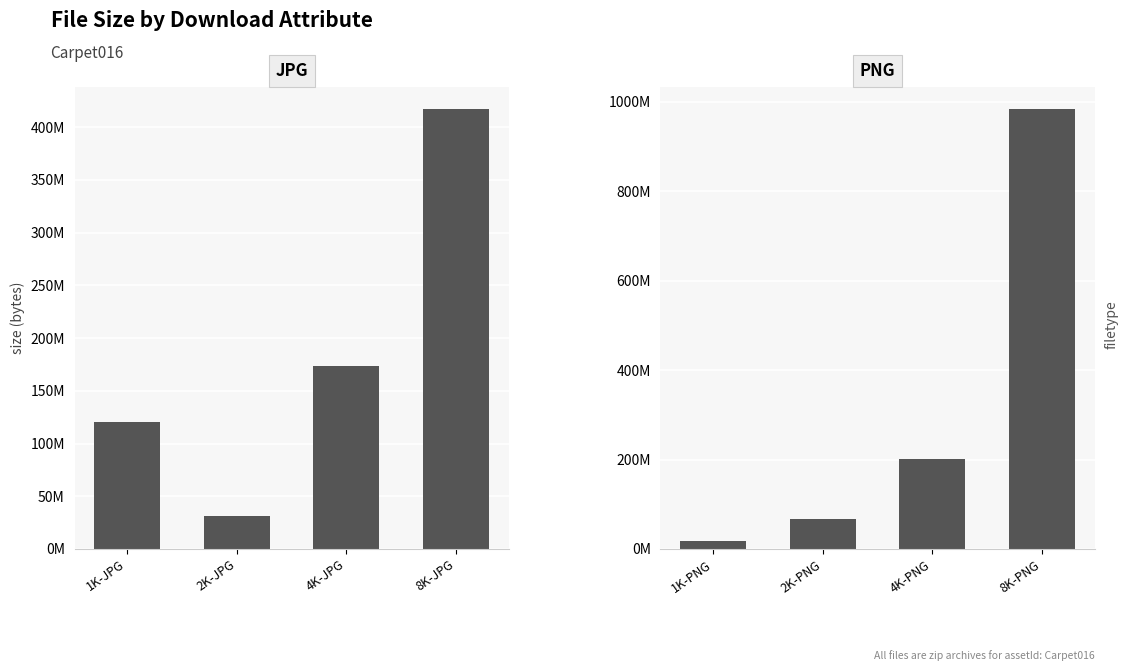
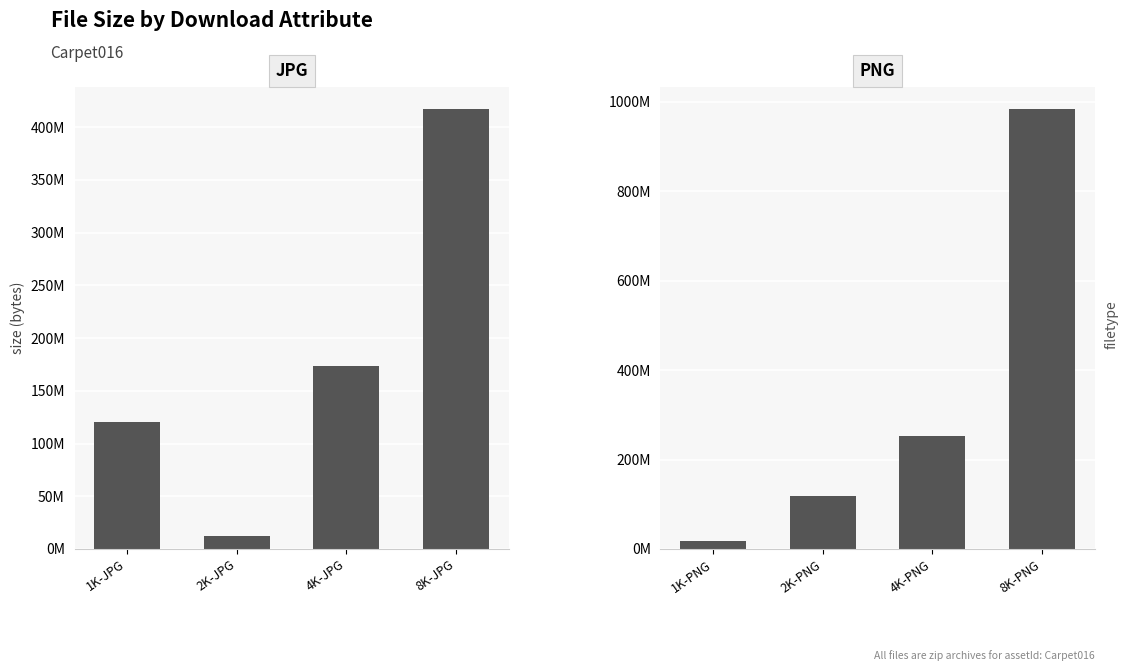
JPG, 2K-JPG: 31000000 -> 12000000
PNG, 2K-PNG: 70000000 -> 120000000
PNG, 4K-PNG: 200000000 -> 250000000
